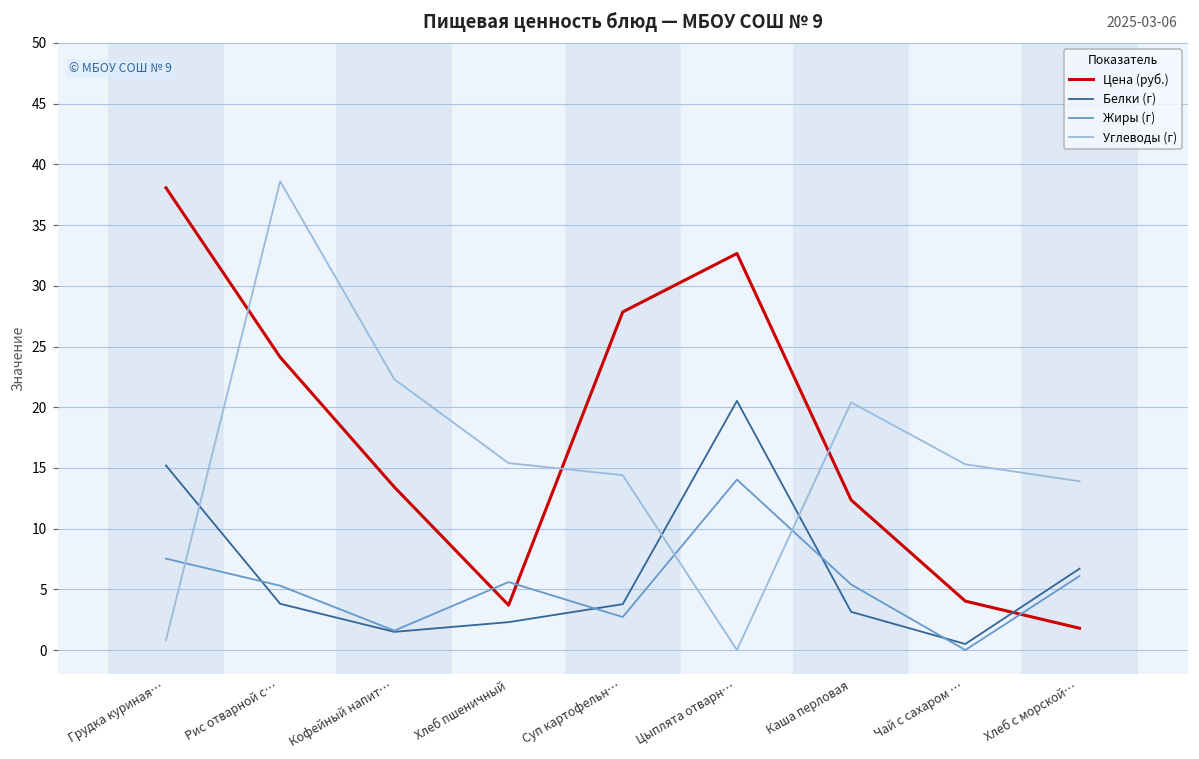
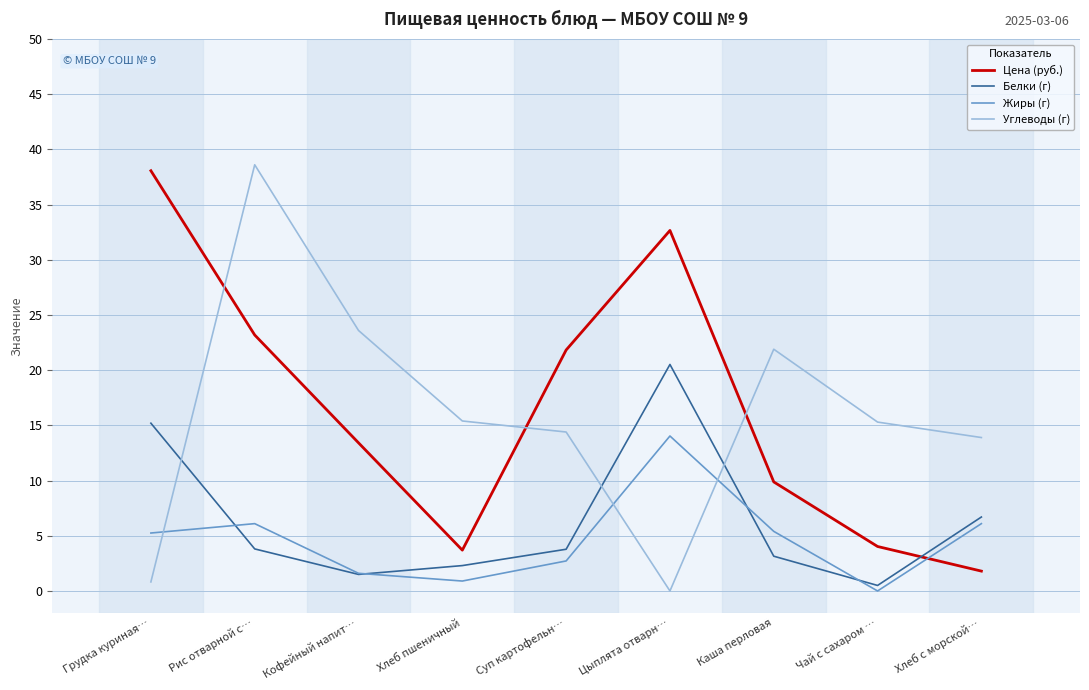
Жиры (г), Грудка куриная…: 7.5 -> 5.3
Цена (руб.), Рис отварной с…: 24.1 -> 23.2
Жиры (г), Рис отварной с…: 5.3 -> 6.1
Углеводы (г), Кофейный напит…: 22.3 -> 23.6
Жиры (г), Хлеб пшеничный: 5.6 -> 0.9
Цена (руб.), Суп картофельн…: 27.9 -> 21.8
Цена (руб.), Каша перловая: 12.4 -> 9.9
Углеводы (г), Каша перловая: 20.4 -> 21.9
